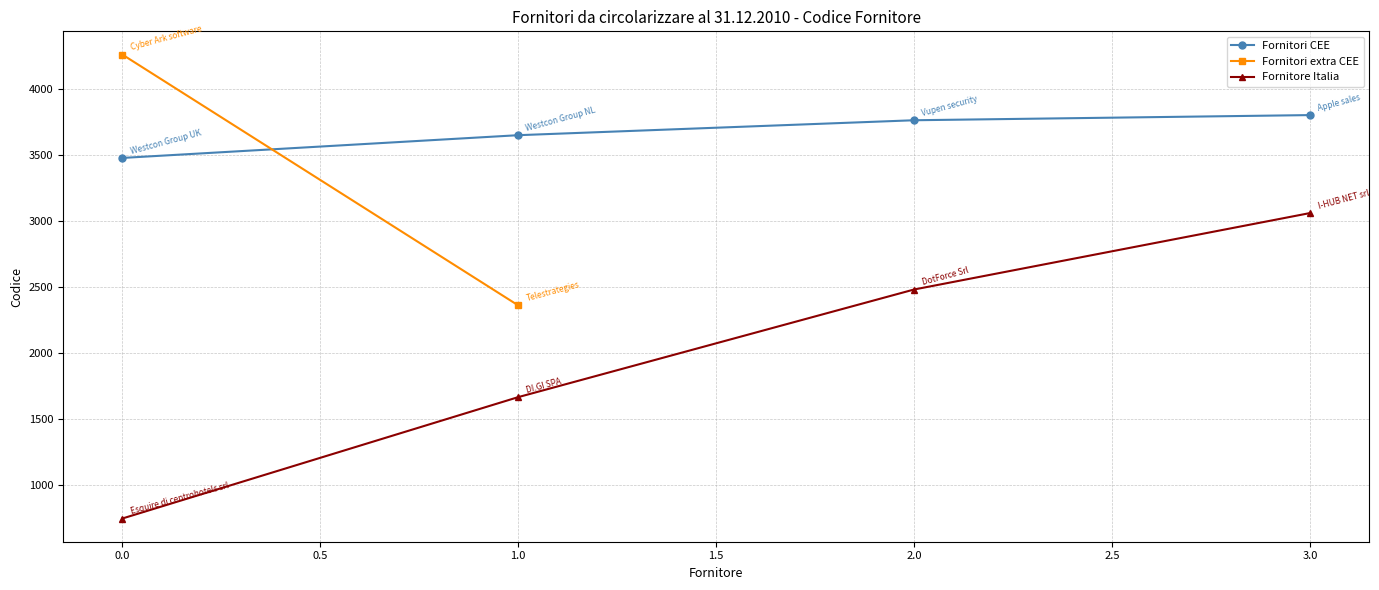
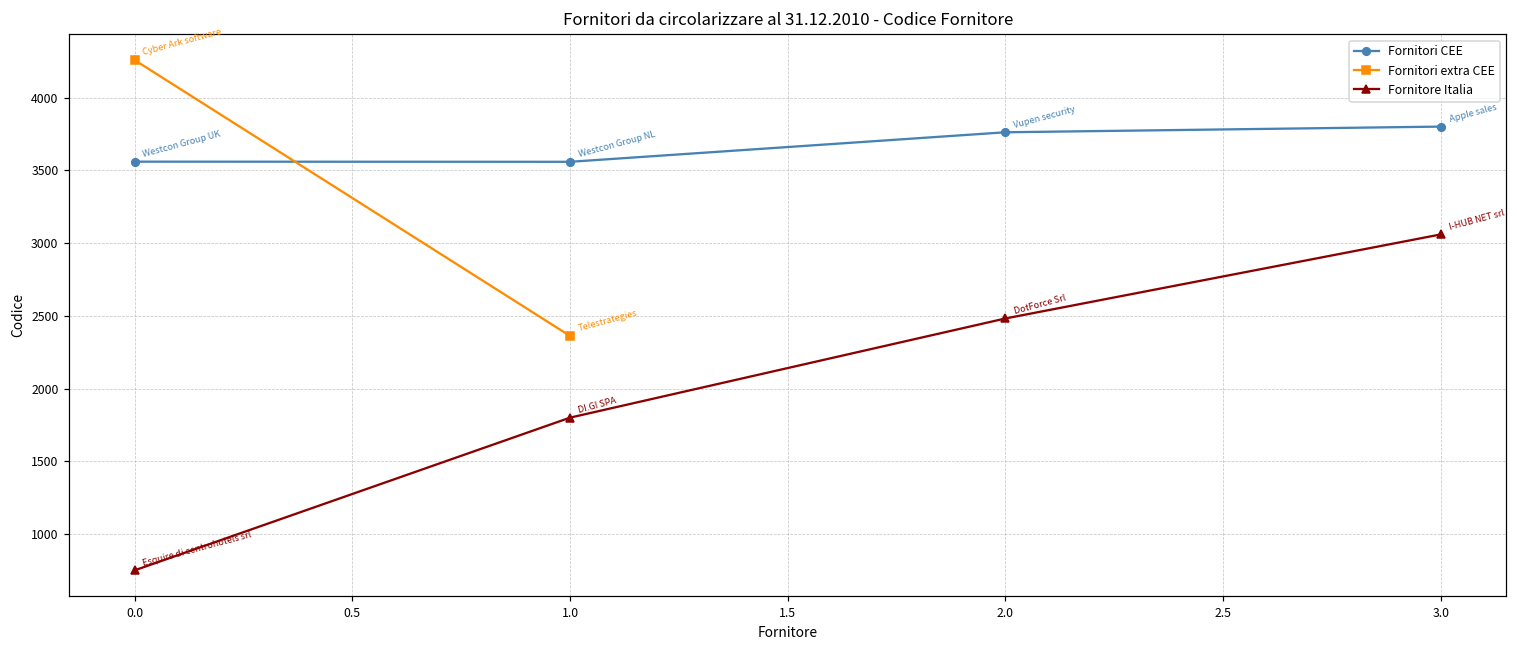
Fornitori CEE, 0.0: 3480 -> 3560
Fornitori CEE, 1.0: 3650 -> 3560
Fornitore Italia, 1.0: 1670 -> 1800
